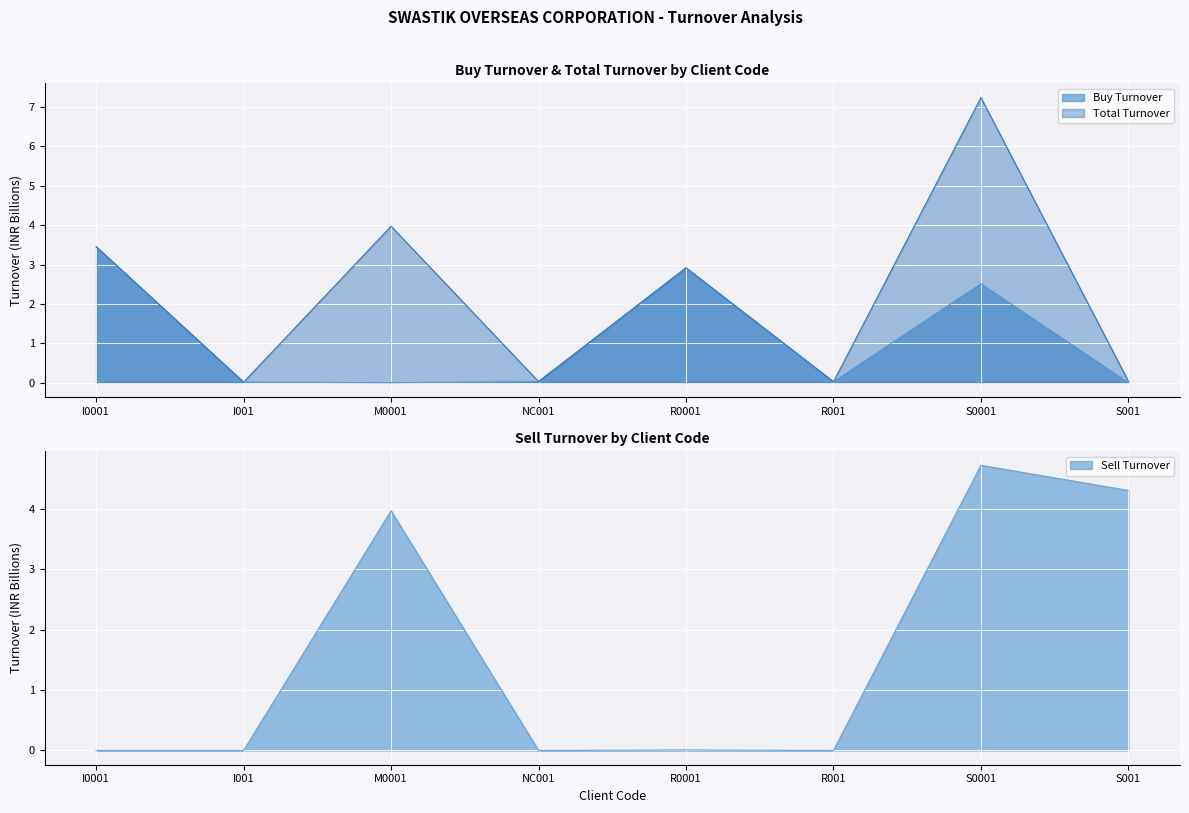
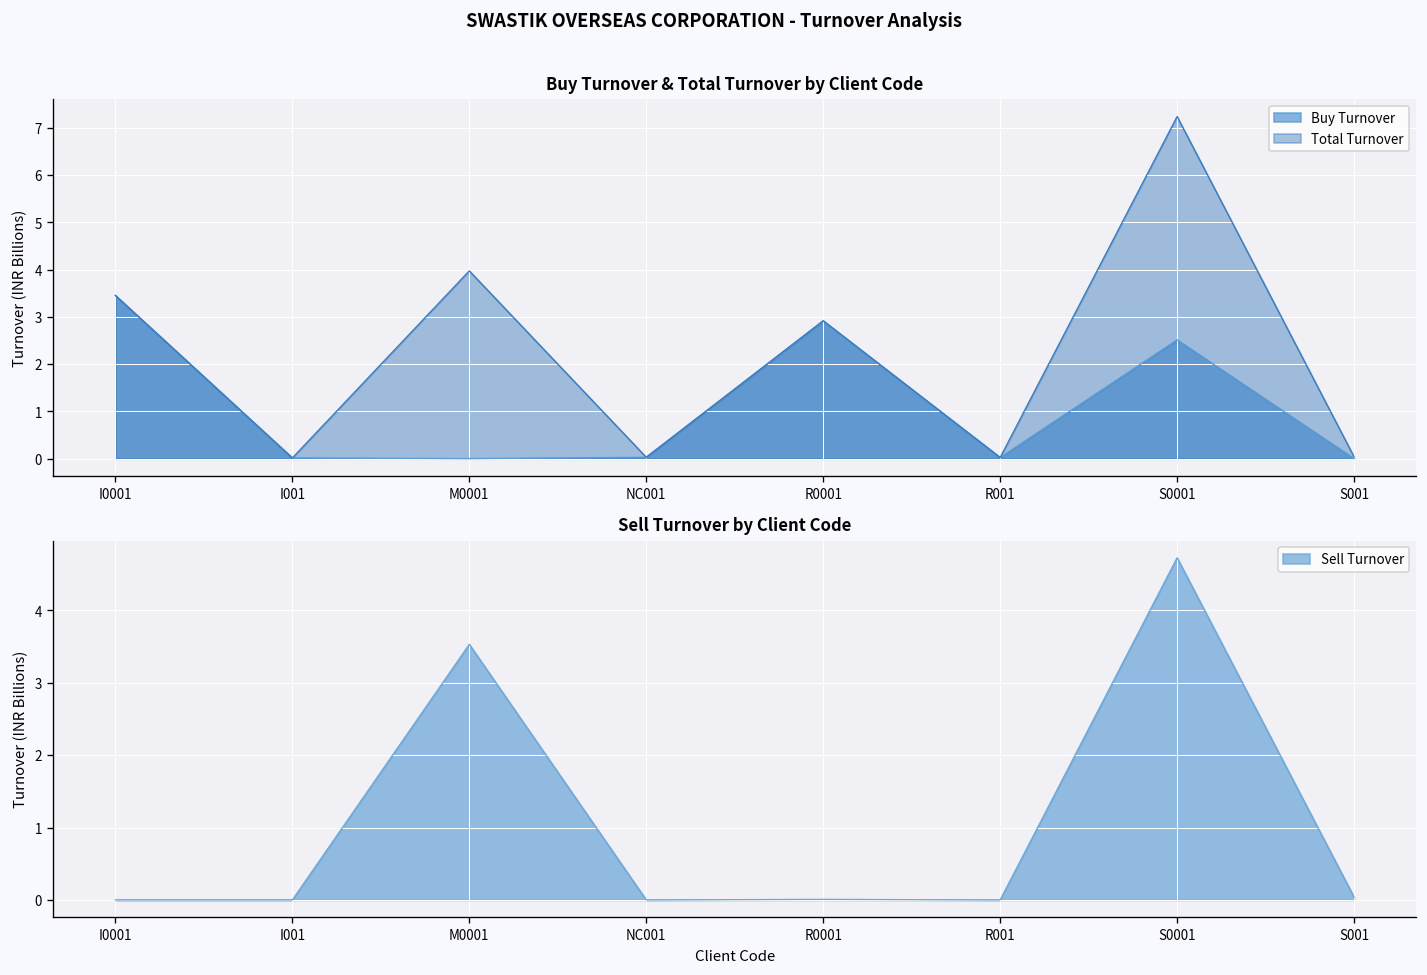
Sell Turnover by Client Code, M0001: 4.0 -> 3.5
Sell Turnover by Client Code, S001: 4.3 -> 0.0
